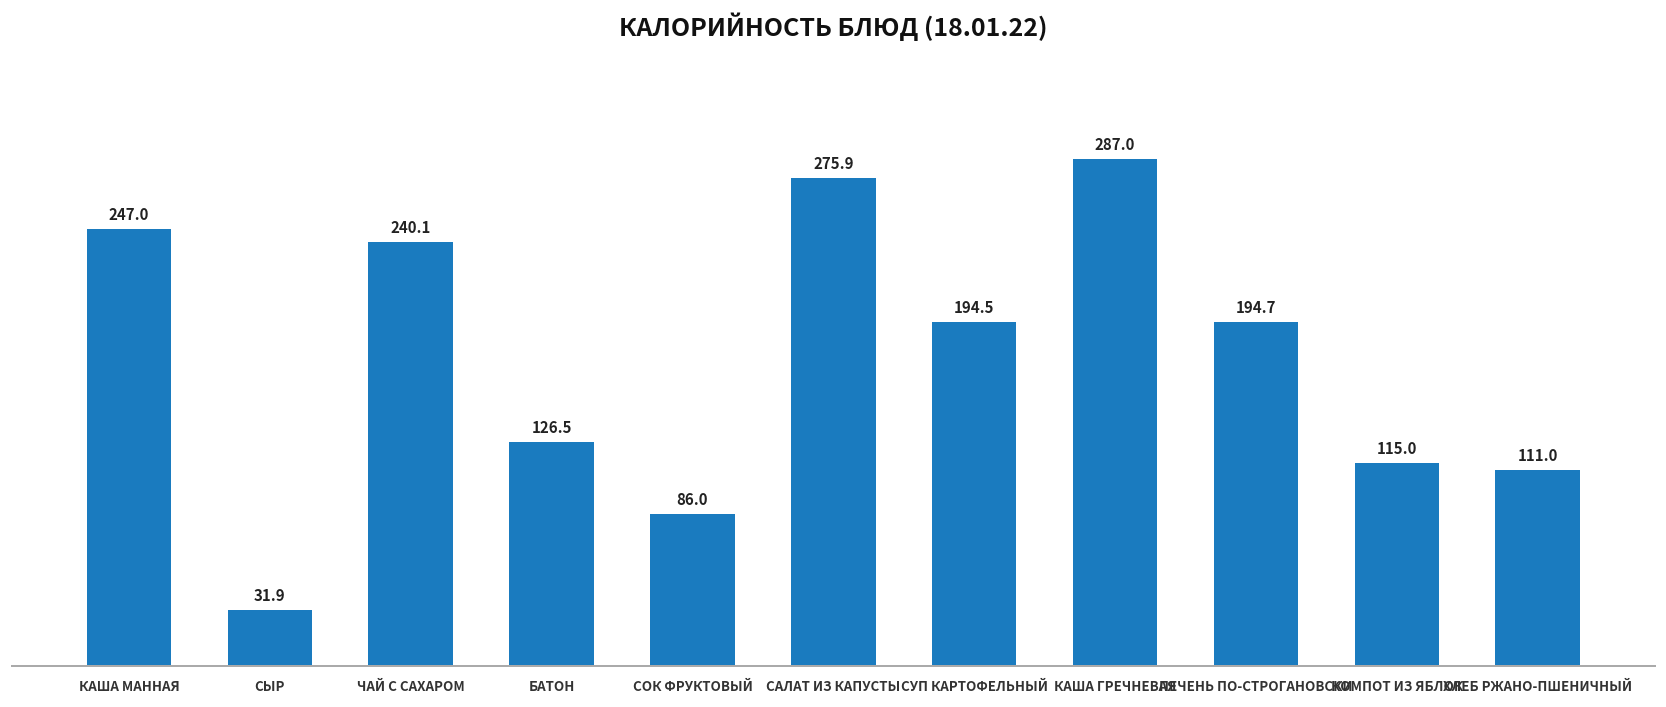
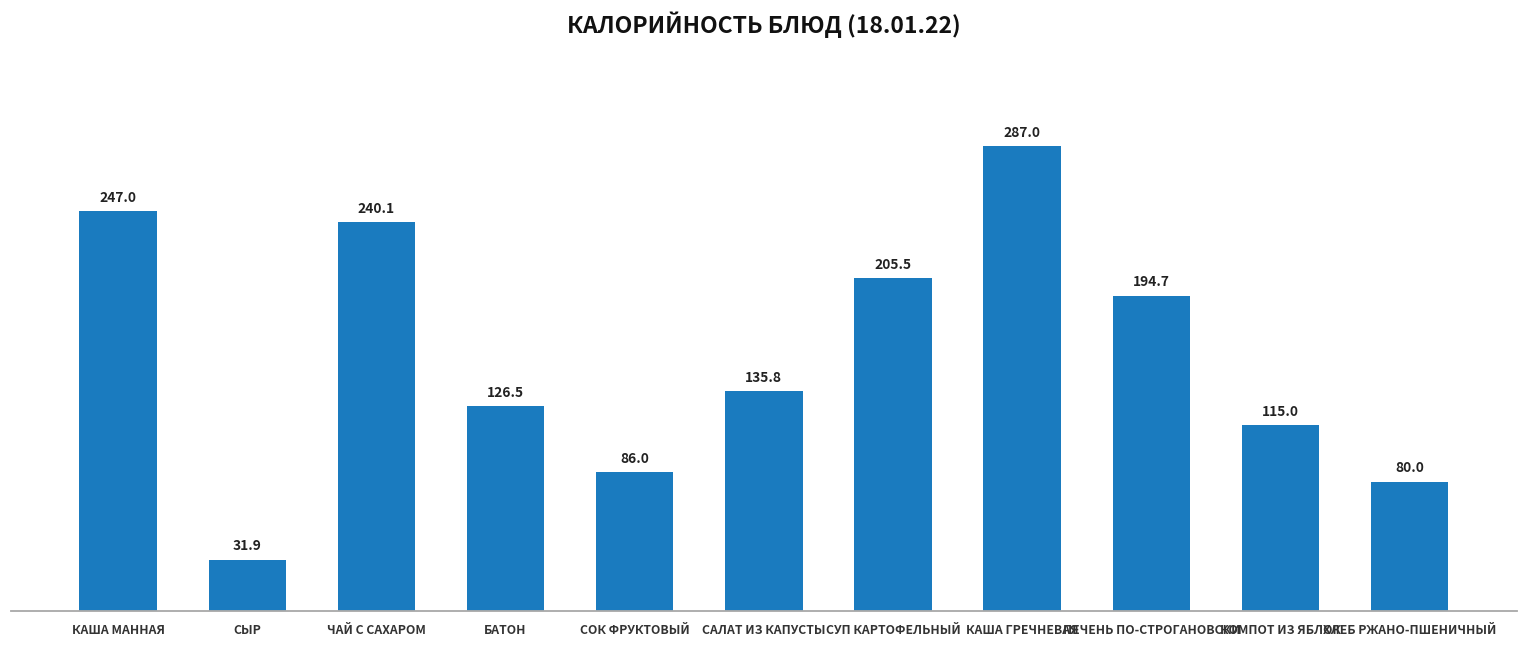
САЛАТ ИЗ КАПУСТЫ: 275.9 -> 135.8
СУП КАРТОФЕЛЬНЫЙ: 194.5 -> 205.5
ХЛЕБ РЖАНО-ПШЕНИЧНЫЙ: 111.0 -> 80.0
